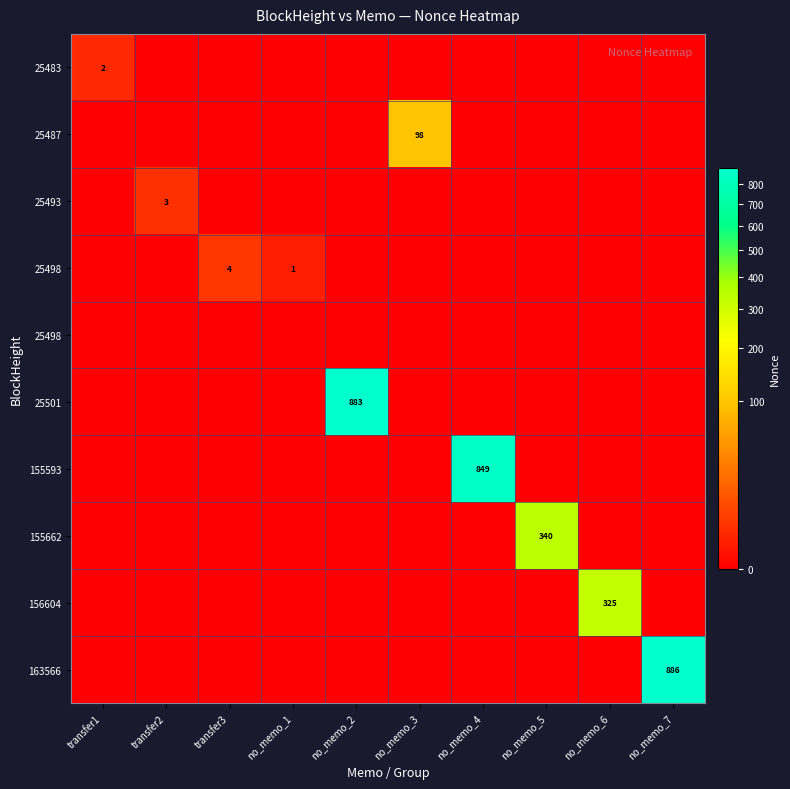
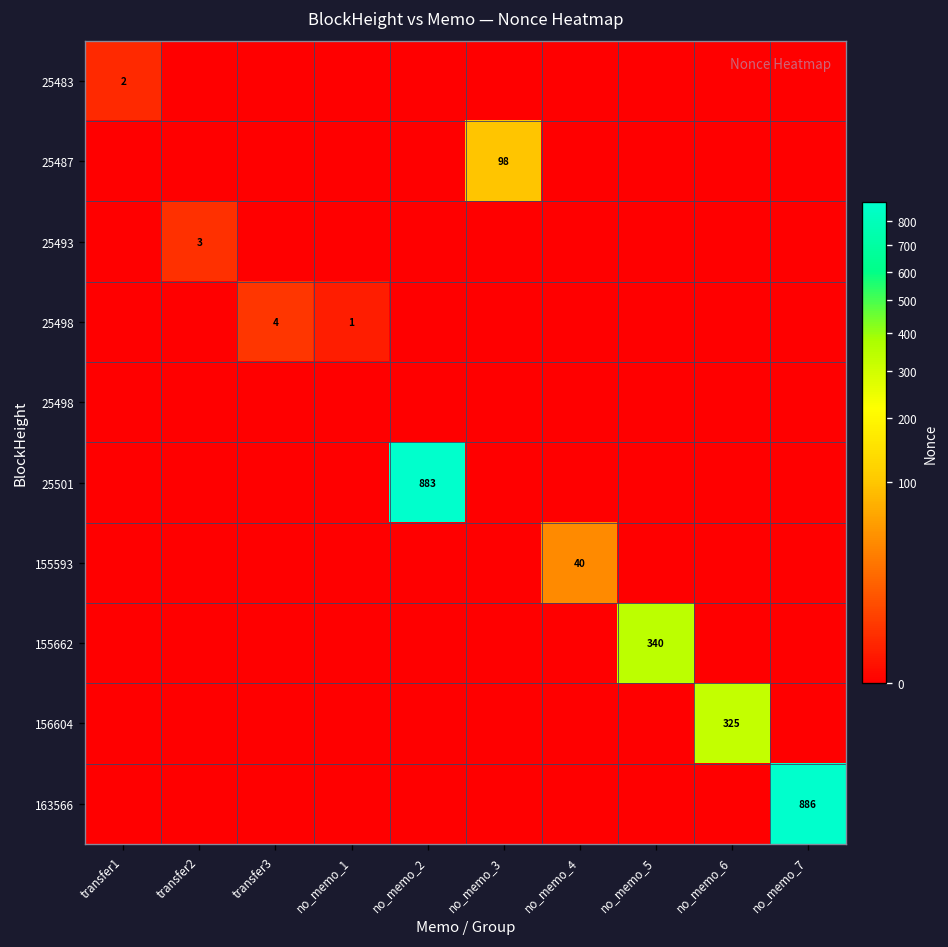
155593, no_memo_4: 849 -> 40
